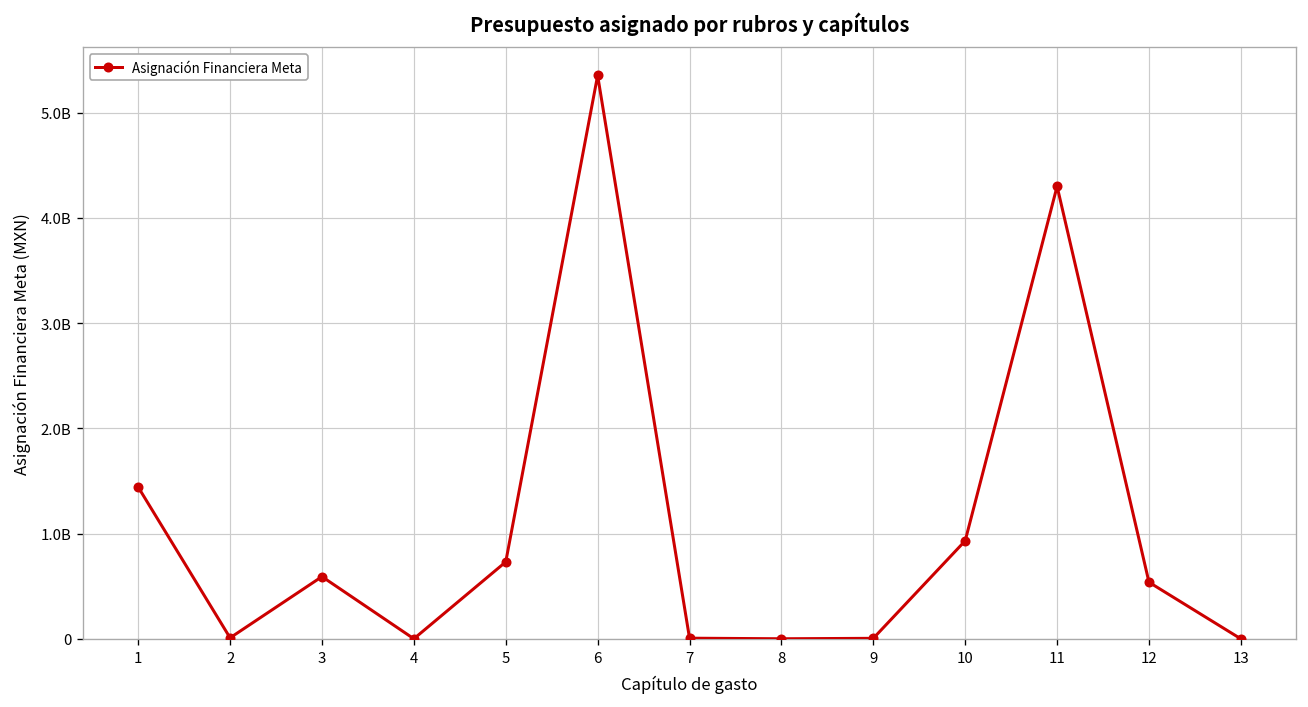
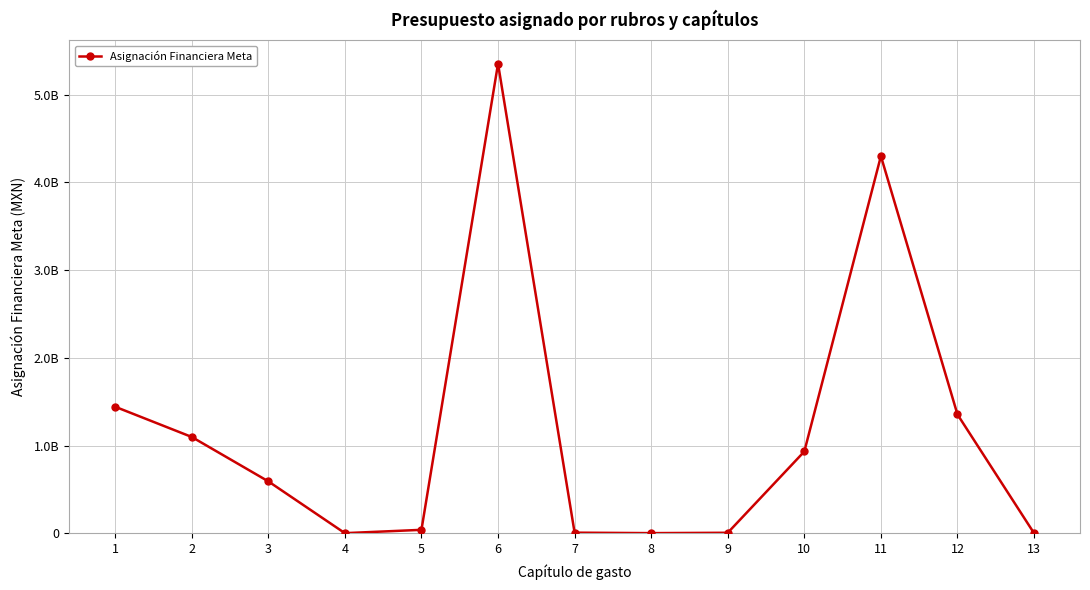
2: 0 -> 1100000000
5: 700000000 -> 0
12: 500000000 -> 1400000000
